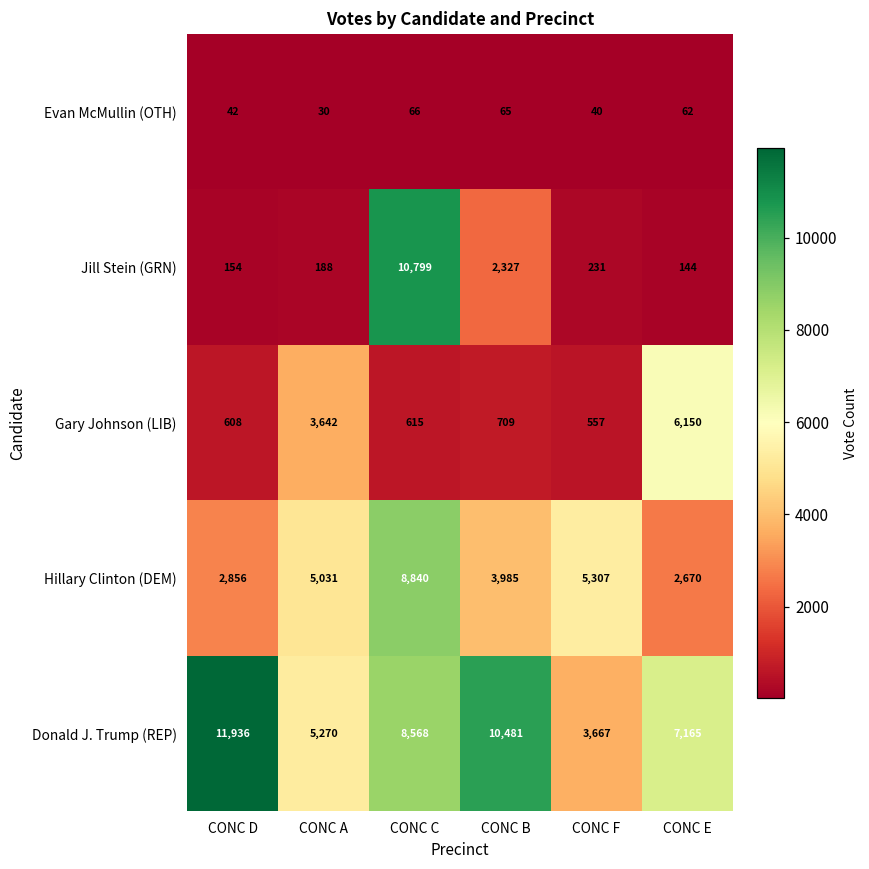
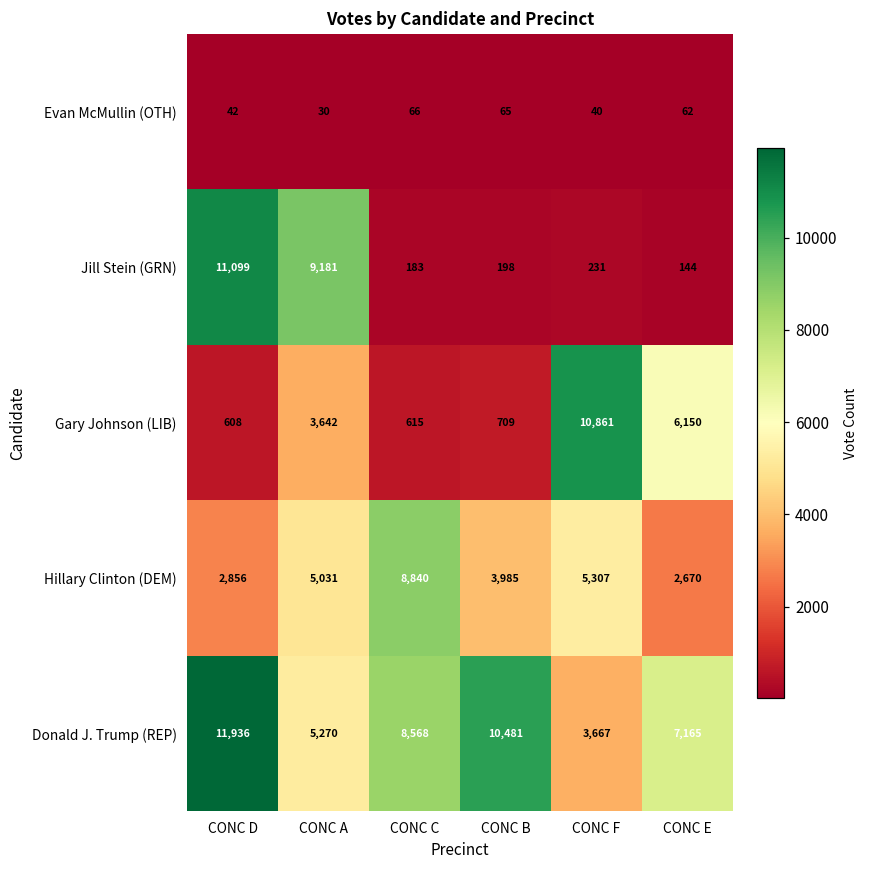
Jill Stein (GRN), CONC D: 154 -> 11,099
Jill Stein (GRN), CONC A: 188 -> 9,181
Jill Stein (GRN), CONC C: 10,799 -> 183
Jill Stein (GRN), CONC B: 2,327 -> 198
Gary Johnson (LIB), CONC F: 557 -> 10,861
